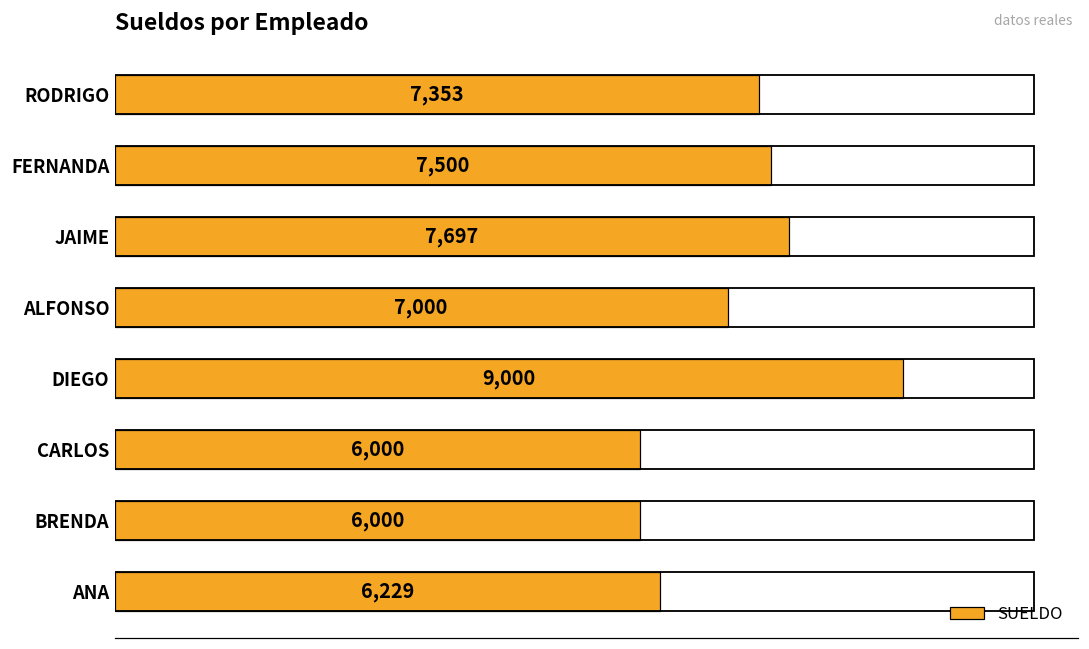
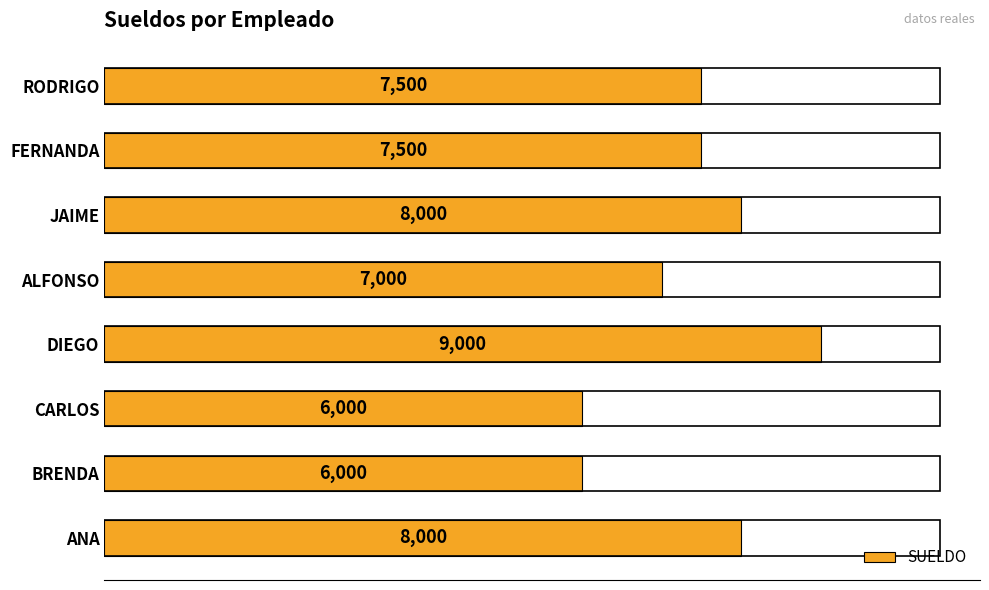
RODRIGO: 7,353 -> 7,500
JAIME: 7,697 -> 8,000
ANA: 6,229 -> 8,000
